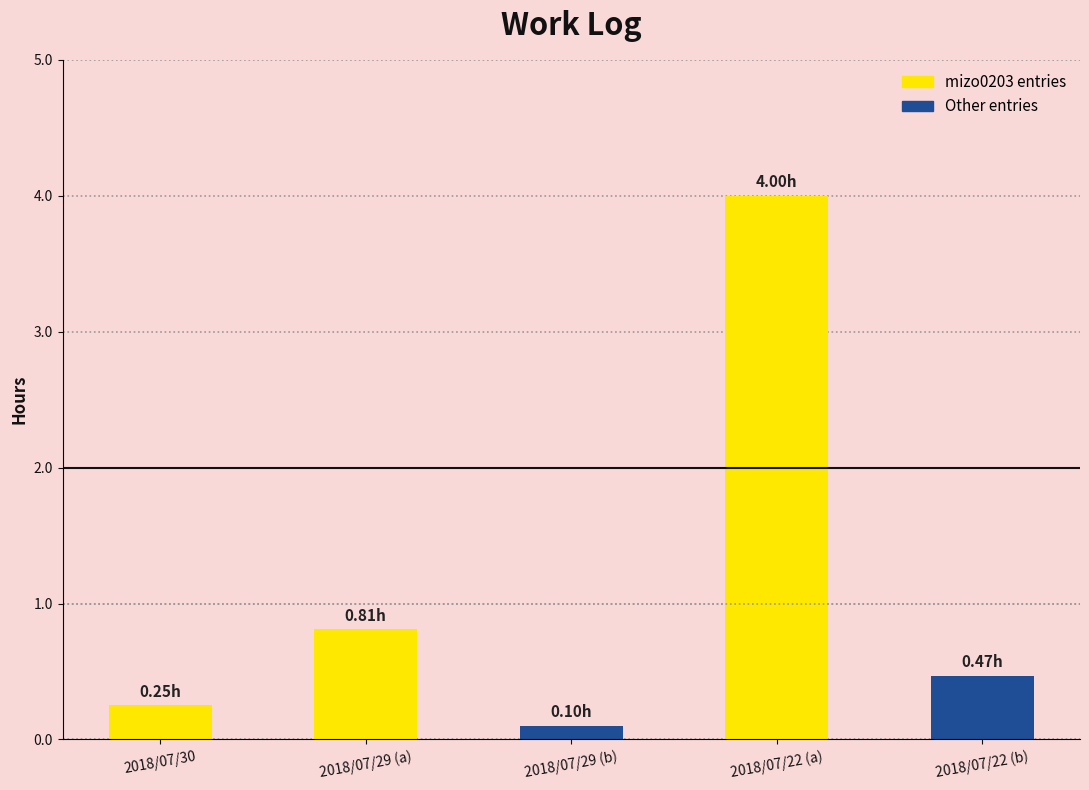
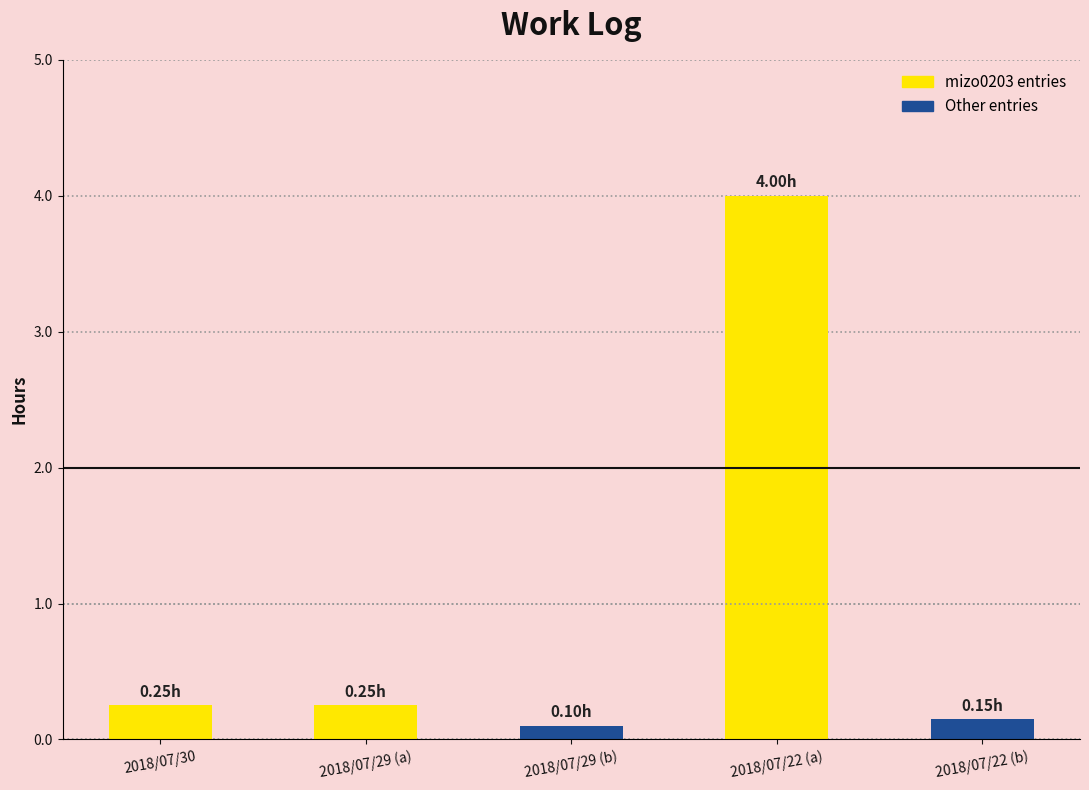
2018/07/29 (a): 0.81h -> 0.25h
2018/07/22 (b): 0.47h -> 0.15h
